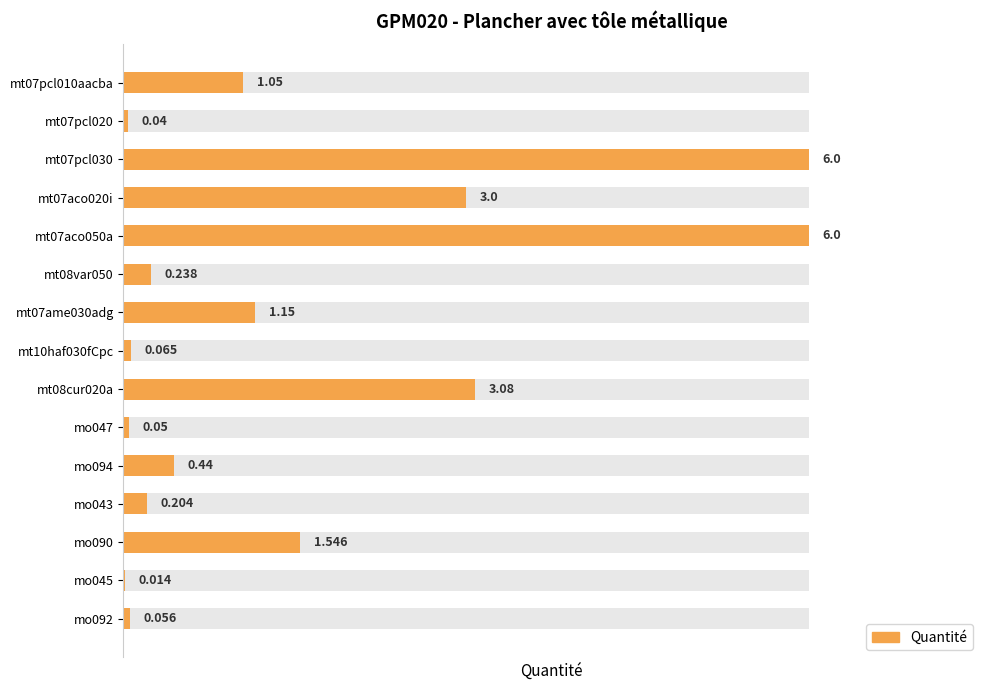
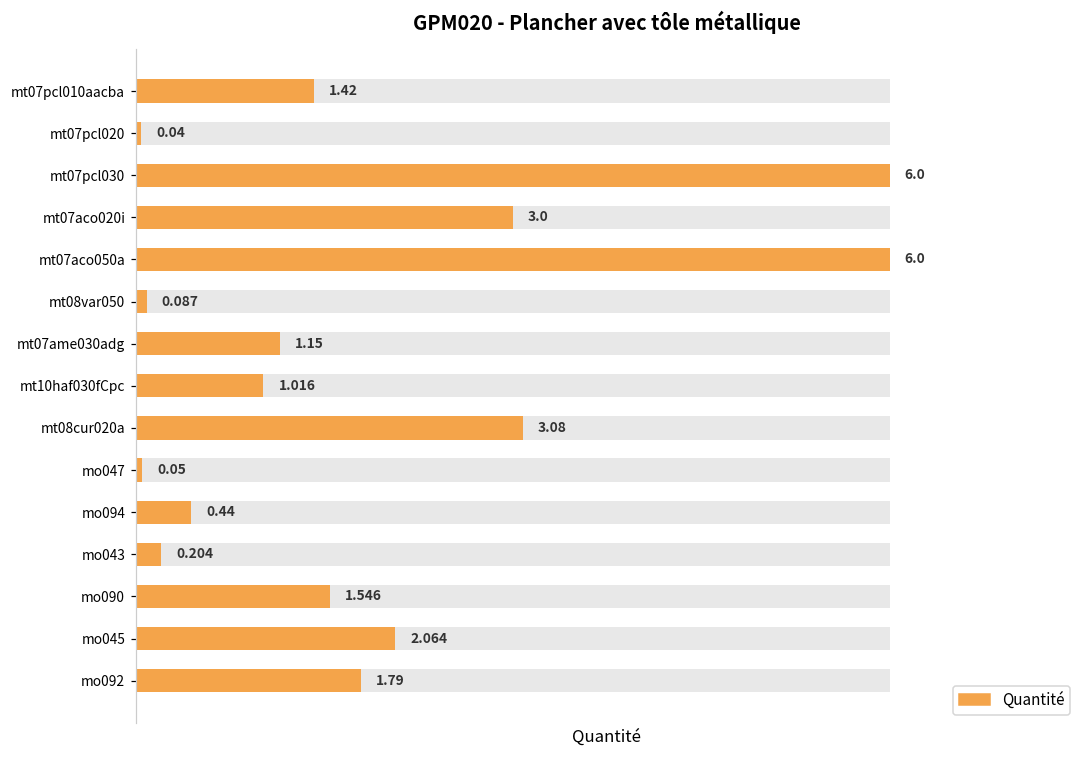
Quantité, mt07pcl010aacba: 1.05 -> 1.42
Quantité, mt08var050: 0.238 -> 0.087
Quantité, mt10haf030fCpc: 0.065 -> 1.016
Quantité, mo045: 0.014 -> 2.064
Quantité, mo092: 0.056 -> 1.79
